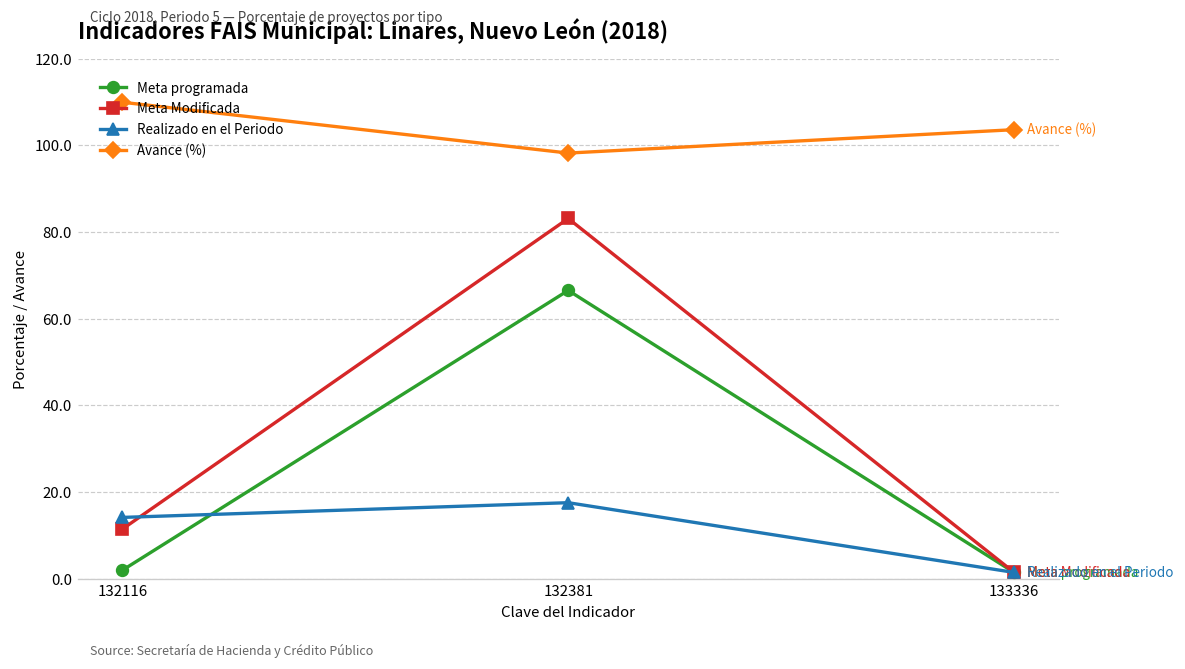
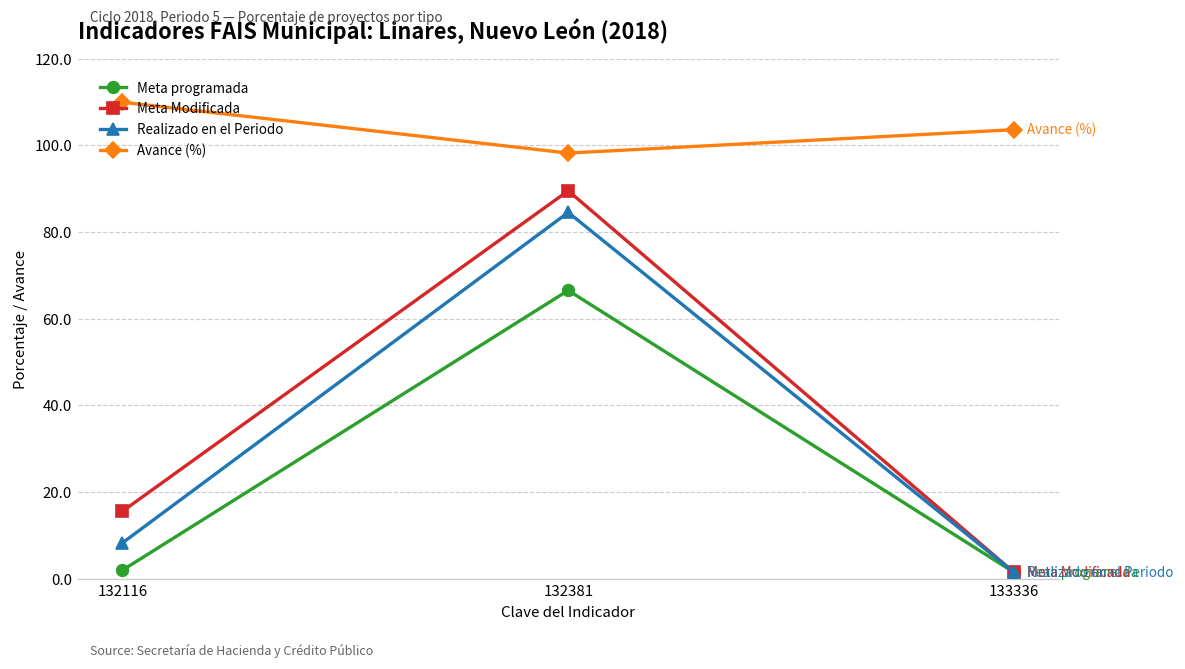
Meta Modificada, 132116: 11 -> 16
Realizado en el Periodo, 132116: 14 -> 8
Meta Modificada, 132381: 83 -> 90
Realizado en el Periodo, 132381: 18 -> 85
